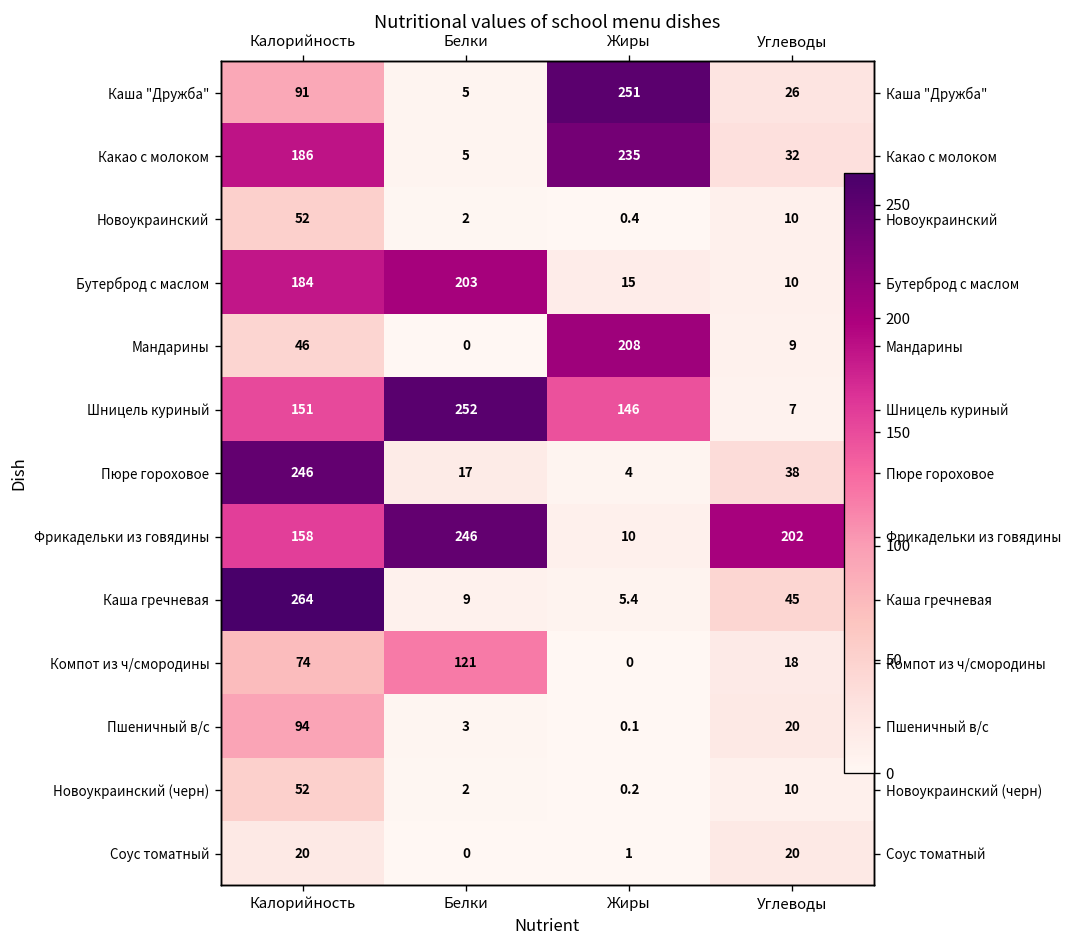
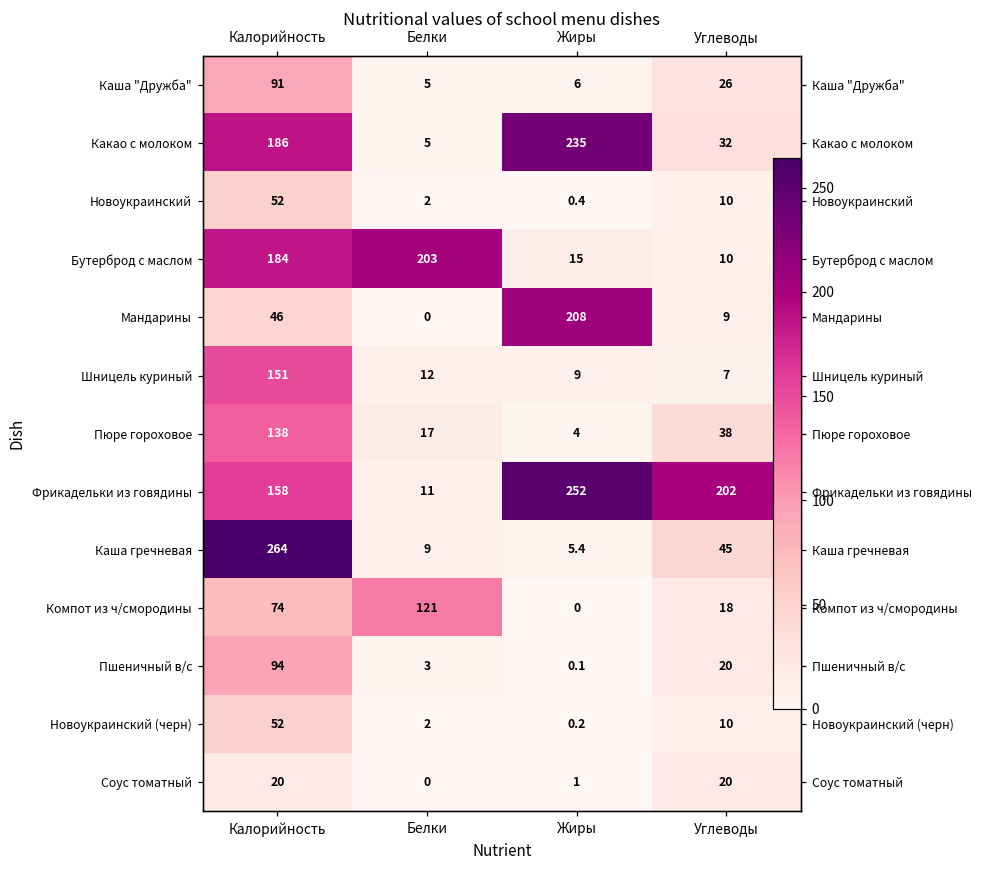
Каша "Дружба", Жиры: 251 -> 6
Шницель куриный, Белки: 252 -> 12
Шницель куриный, Жиры: 146 -> 9
Пюре гороховое, Калорийность: 246 -> 138
Фрикадельки из говядины, Белки: 246 -> 11
Фрикадельки из говядины, Жиры: 10 -> 252
